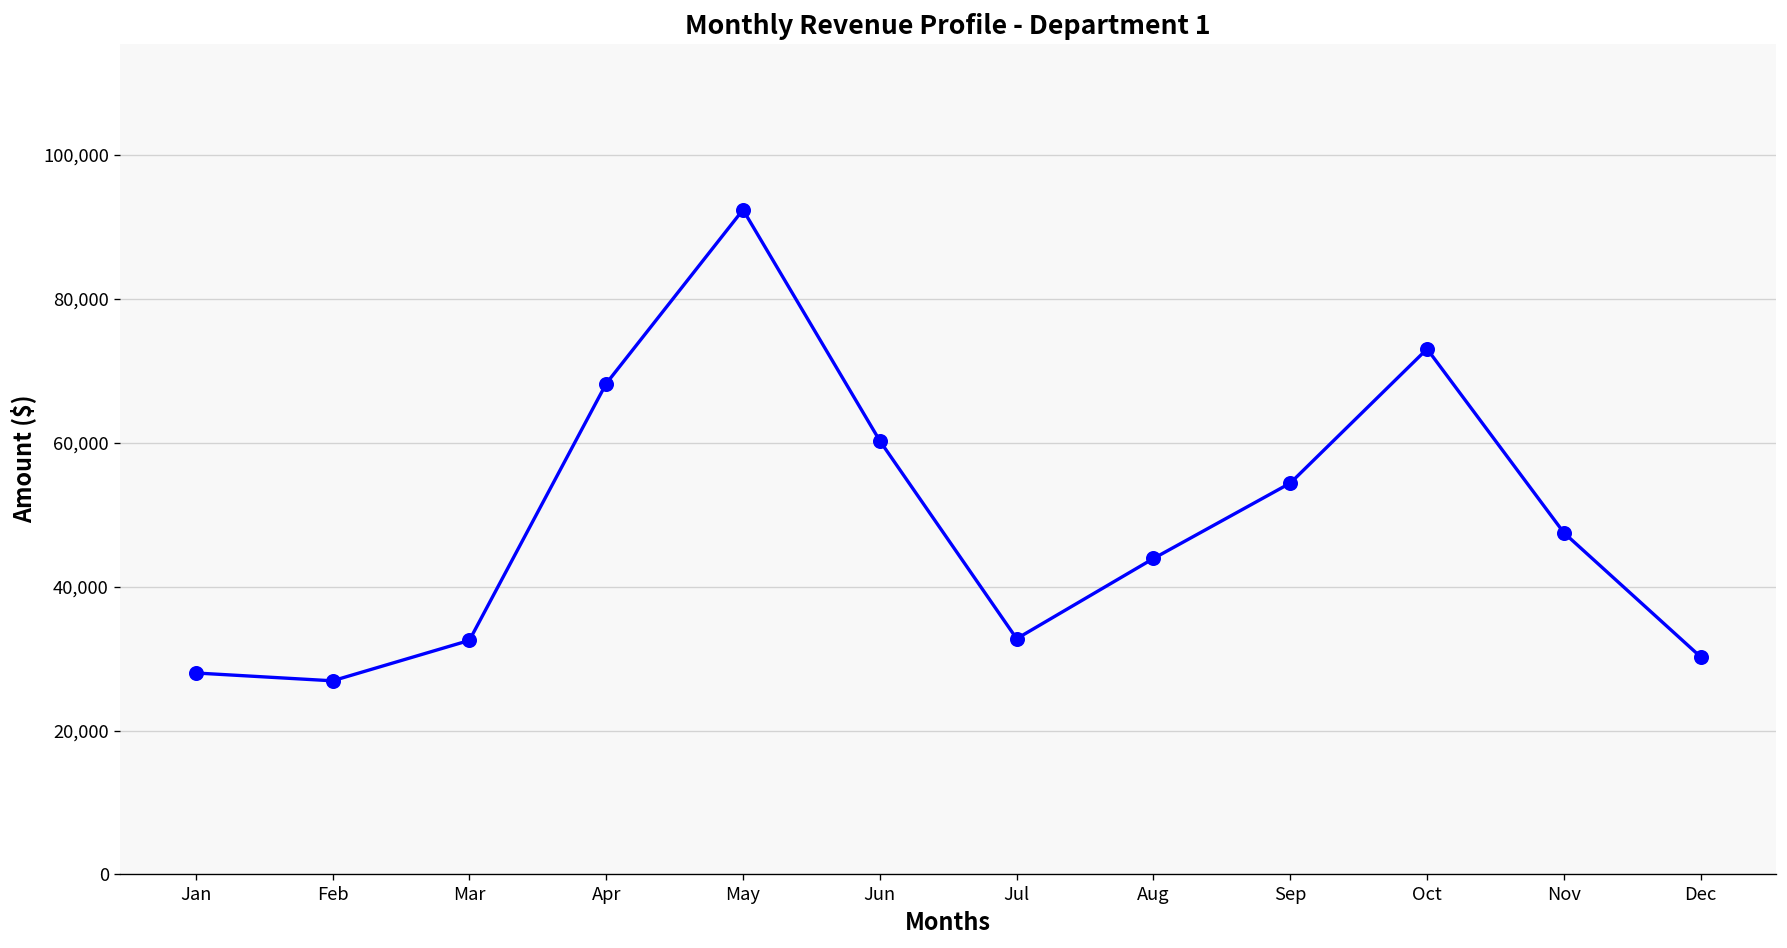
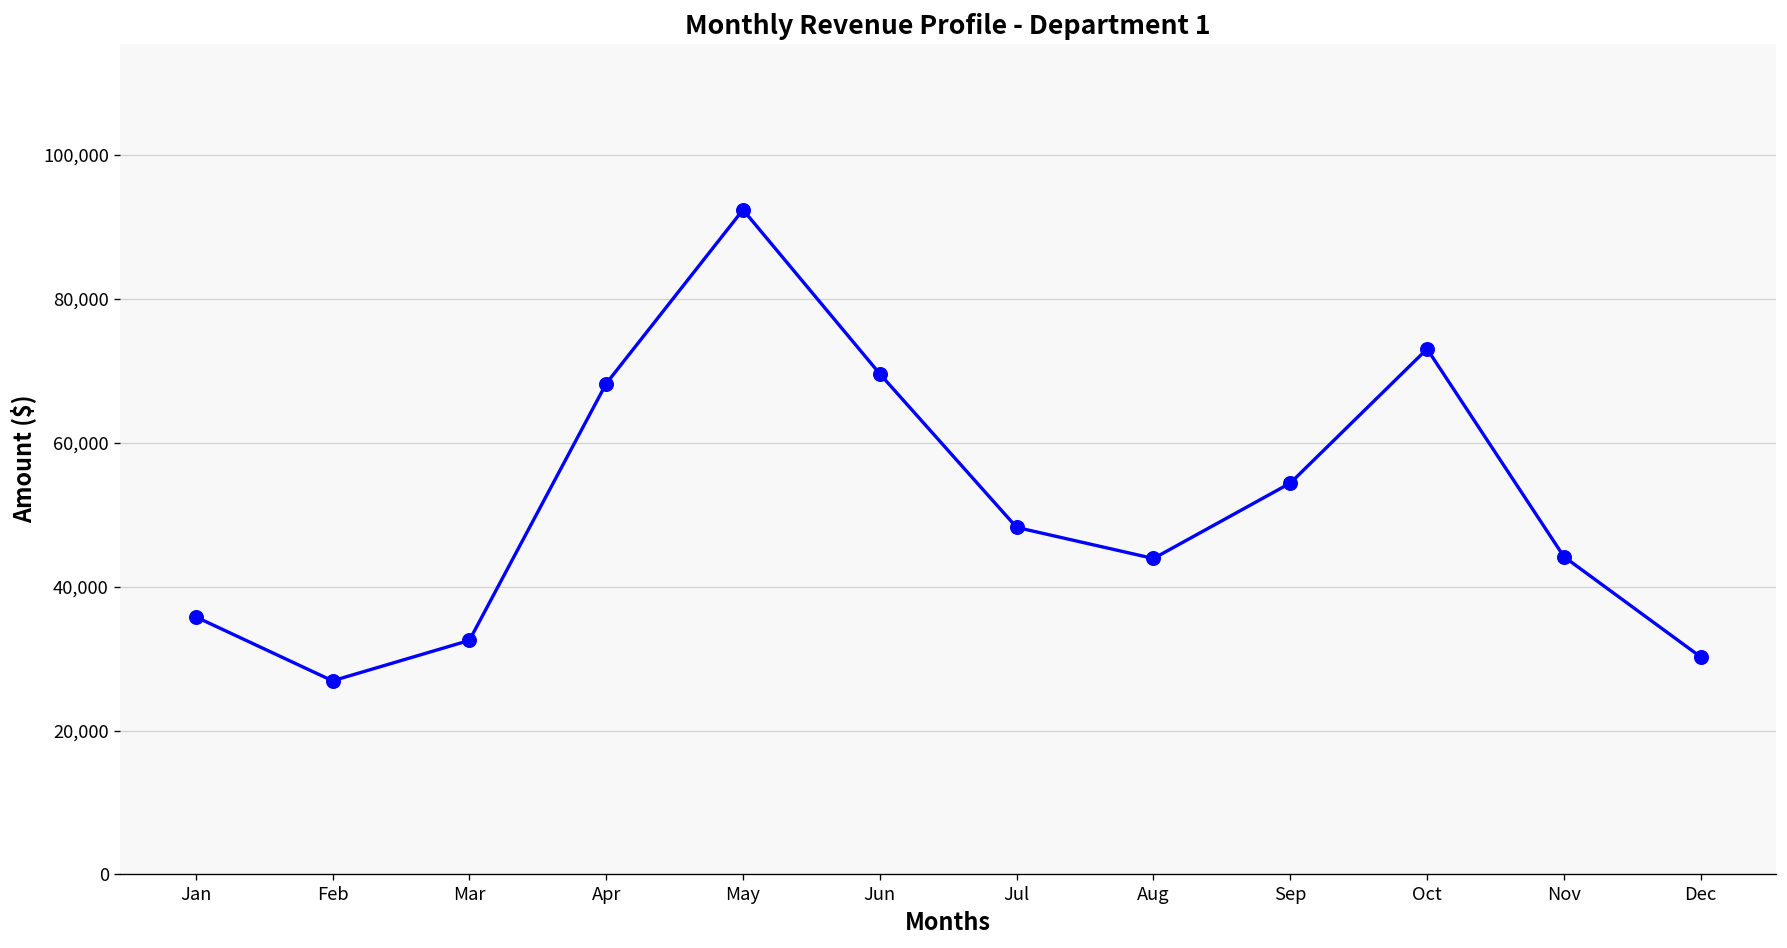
Jan: 28,000 -> 36,000
Jun: 60,000 -> 70,000
Jul: 33,000 -> 48,000
Nov: 47,000 -> 44,000
